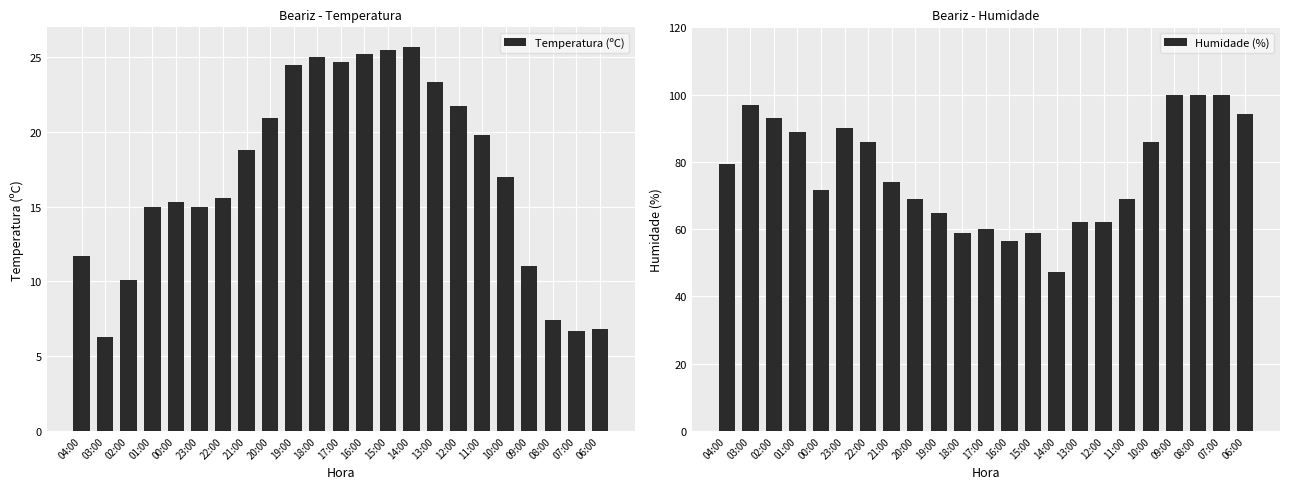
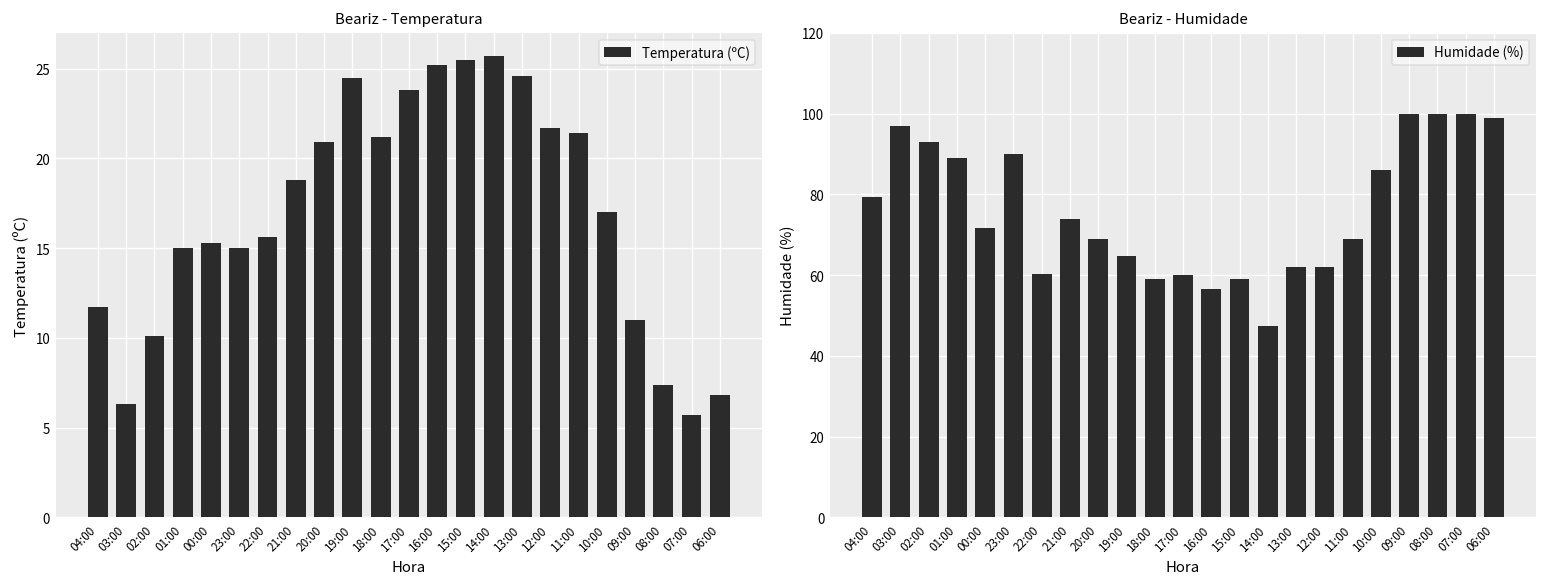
Beariz - Temperatura, 18:00: 25.0 -> 21.2
Beariz - Temperatura, 17:00: 24.7 -> 23.8
Beariz - Temperatura, 13:00: 23.3 -> 24.6
Beariz - Temperatura, 11:00: 19.8 -> 21.4
Beariz - Temperatura, 07:00: 6.7 -> 5.7
Beariz - Humidade, 22:00: 86 -> 60
Beariz - Humidade, 06:00: 94 -> 99
